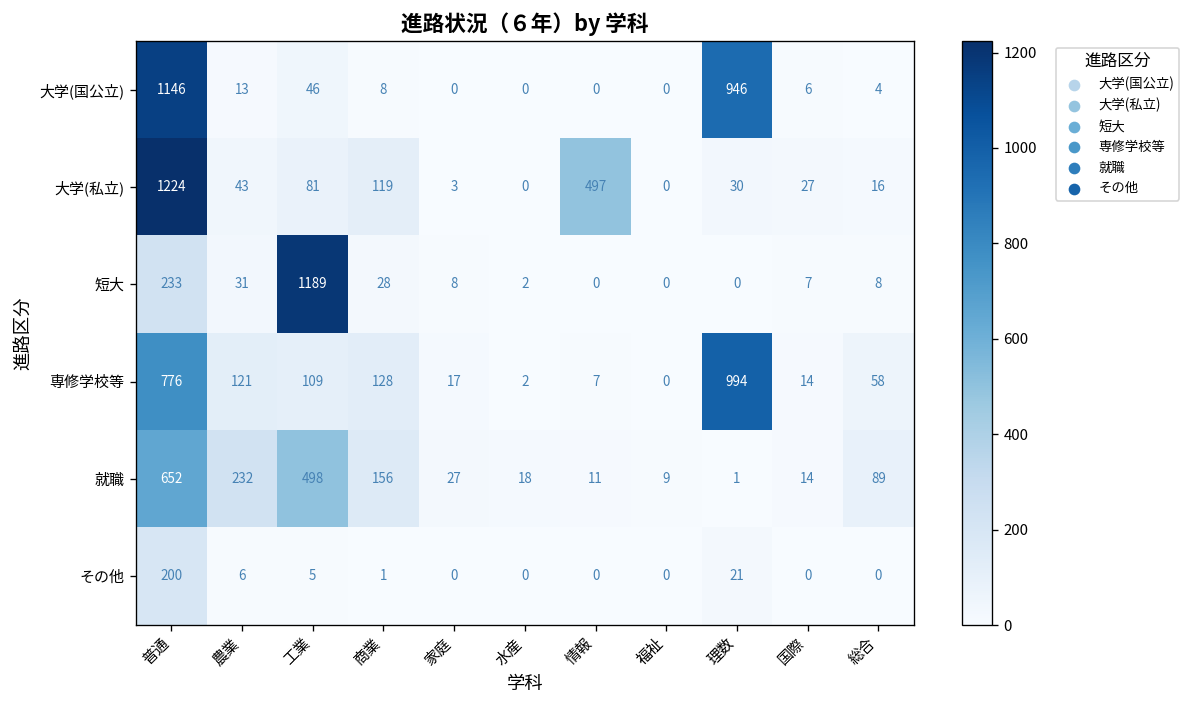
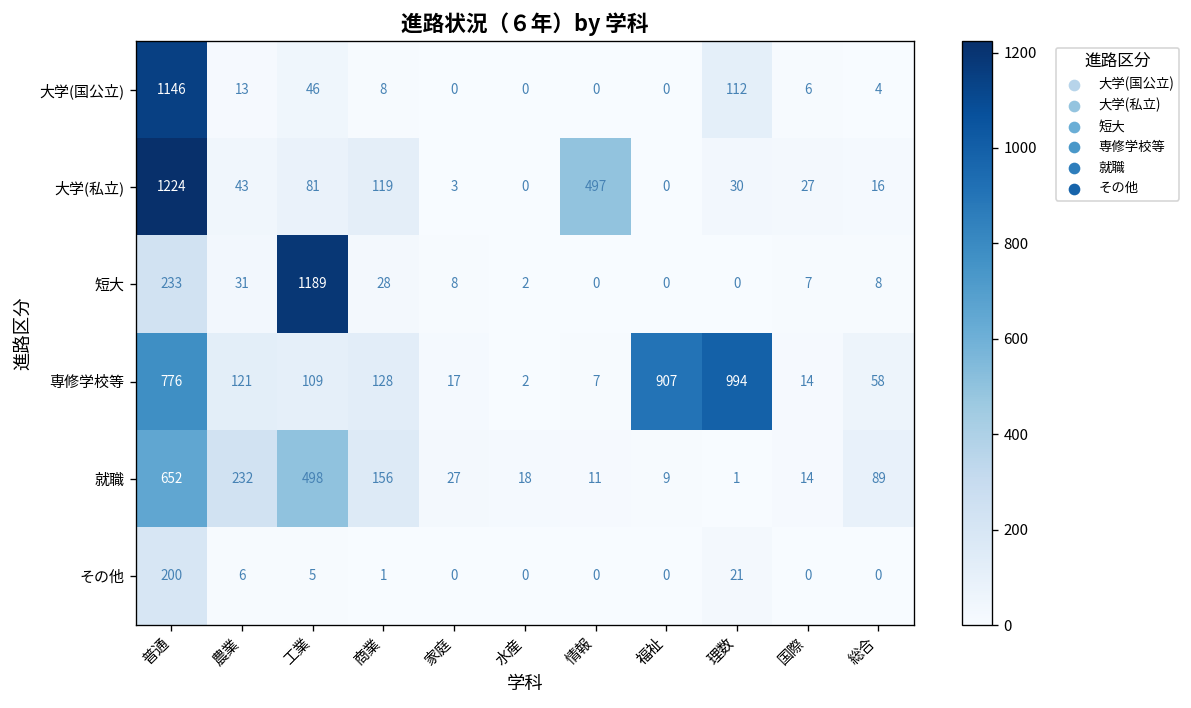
大学(国公立), 理数: 946 -> 112
専修学校等, 福祉: 0 -> 907
